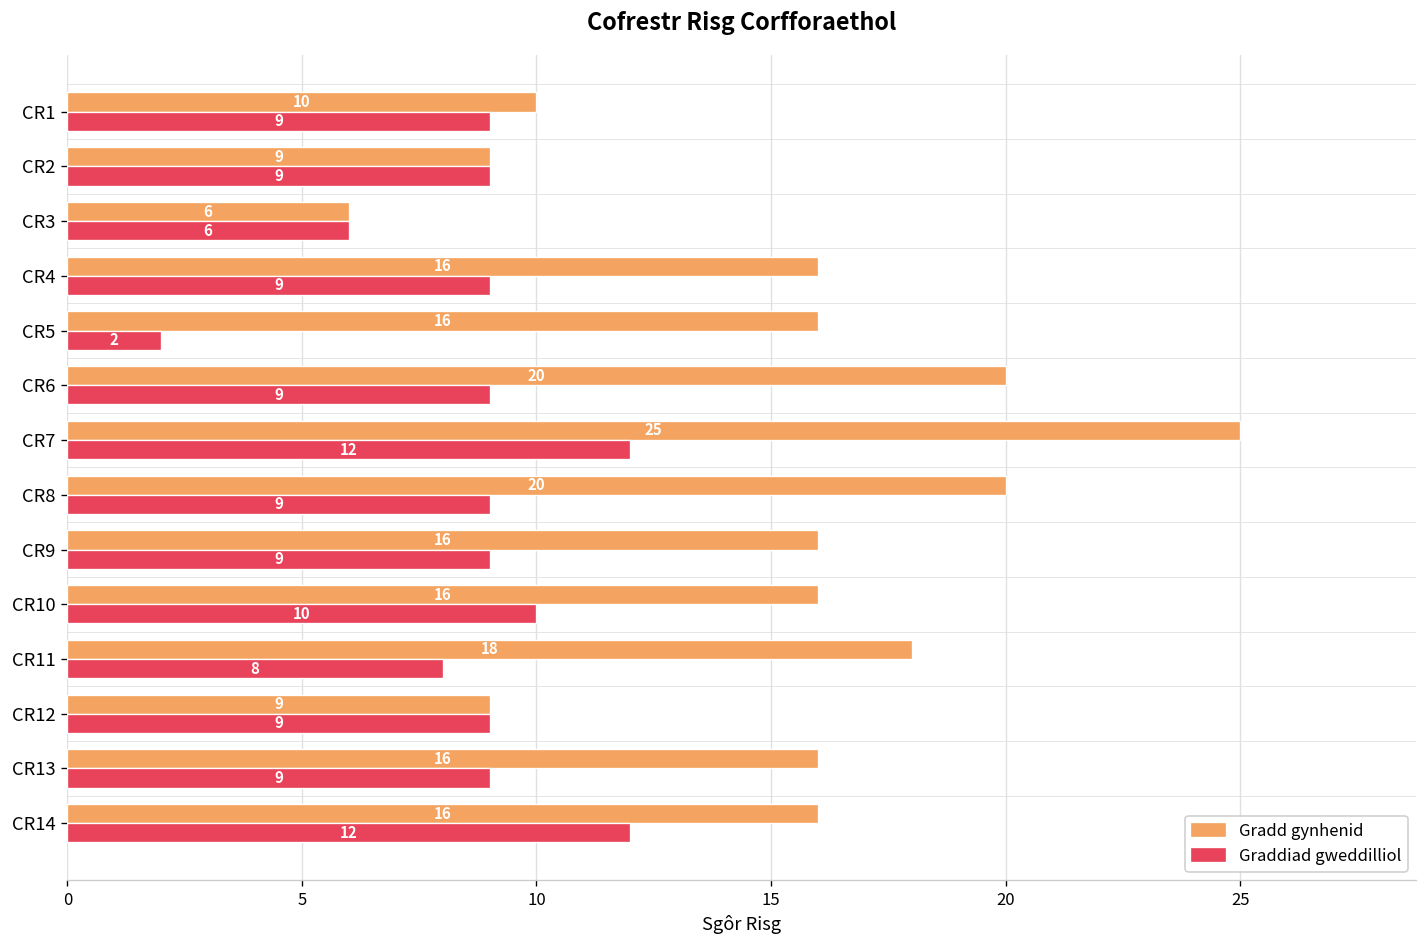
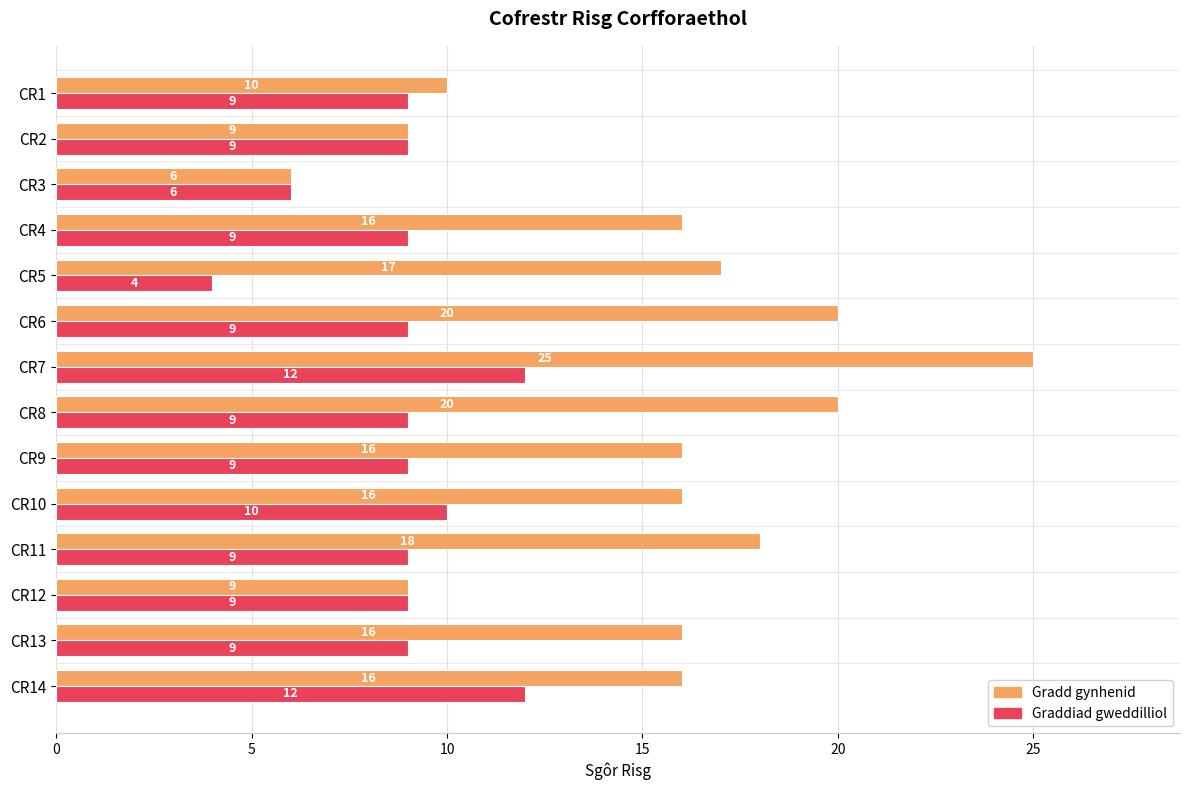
Gradd gynhenid, CR5: 16 -> 17
Graddiad gweddilliol, CR5: 2 -> 4
Graddiad gweddilliol, CR11: 8 -> 9
